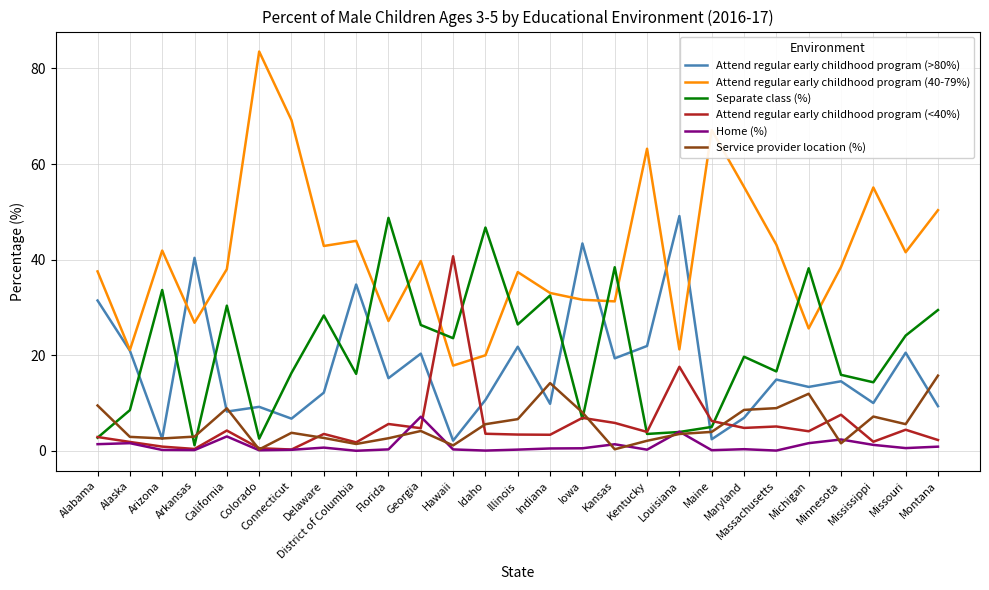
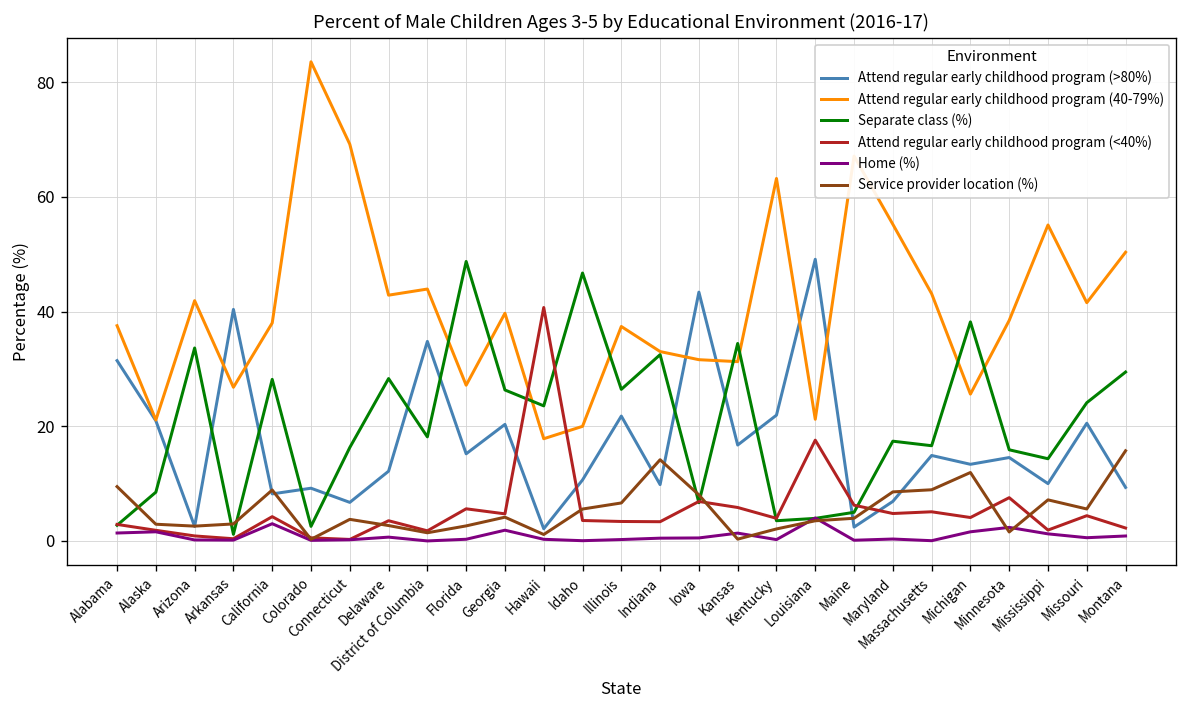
Separate class (%), California: 30 -> 28
Separate class (%), District of Columbia: 16 -> 18
Home (%), Georgia: 7 -> 2
Attend regular early childhood program (>80%), Kansas: 19 -> 17
Separate class (%), Kansas: 38 -> 34
Separate class (%), Maryland: 20 -> 17
